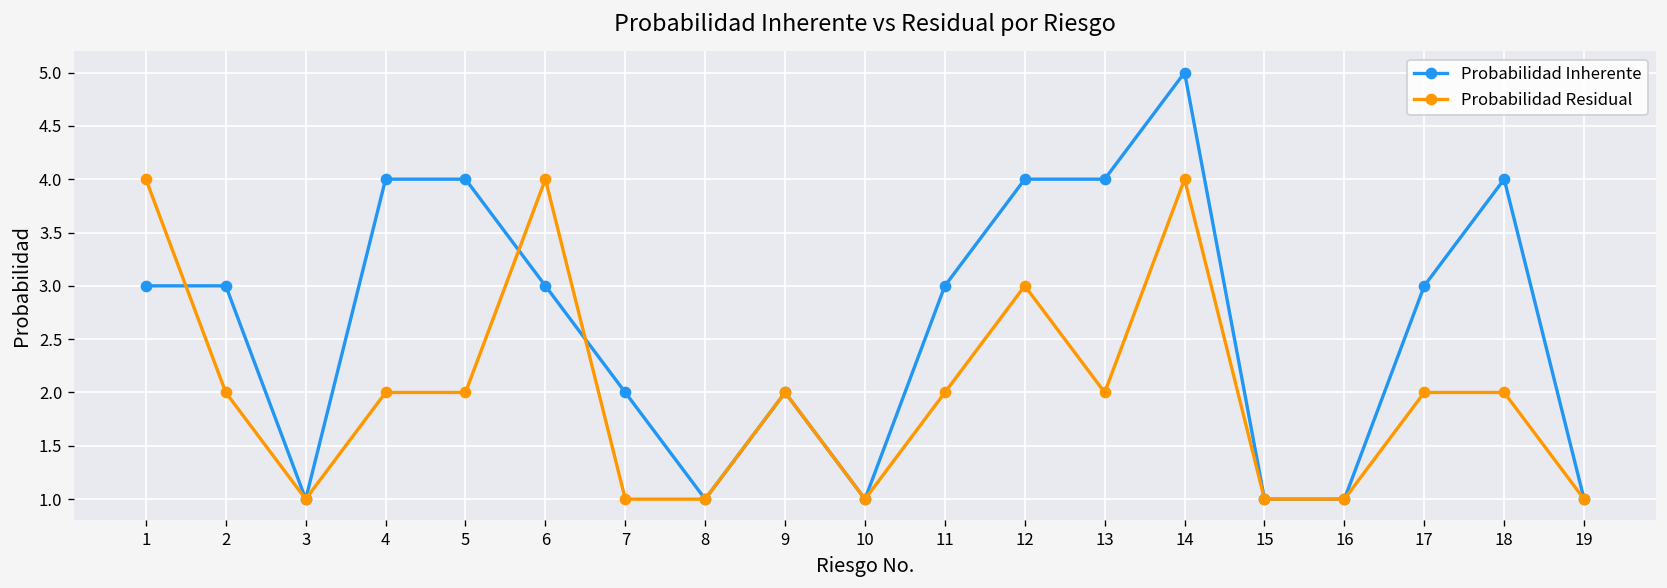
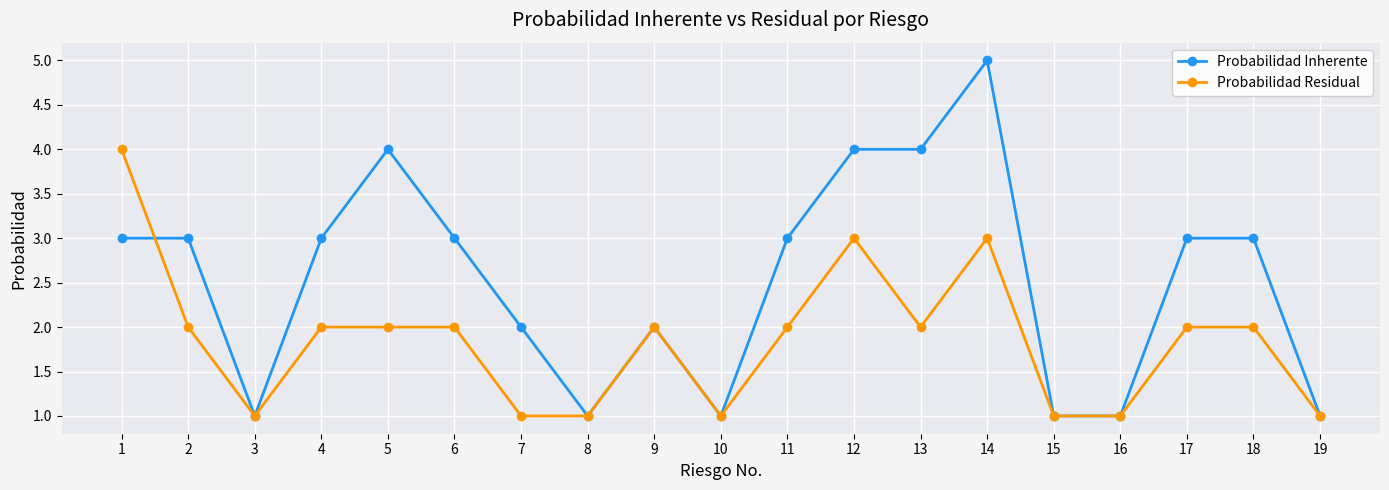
Probabilidad Inherente, 4: 4 -> 3
Probabilidad Residual, 6: 4 -> 2
Probabilidad Residual, 14: 4 -> 3
Probabilidad Inherente, 18: 4 -> 3
